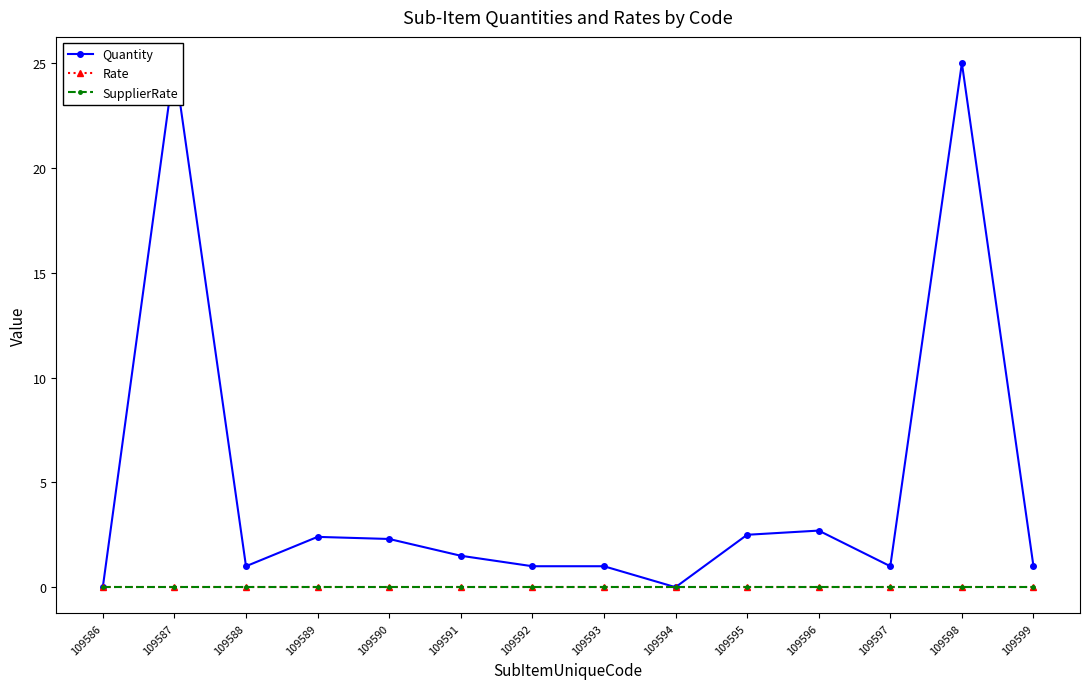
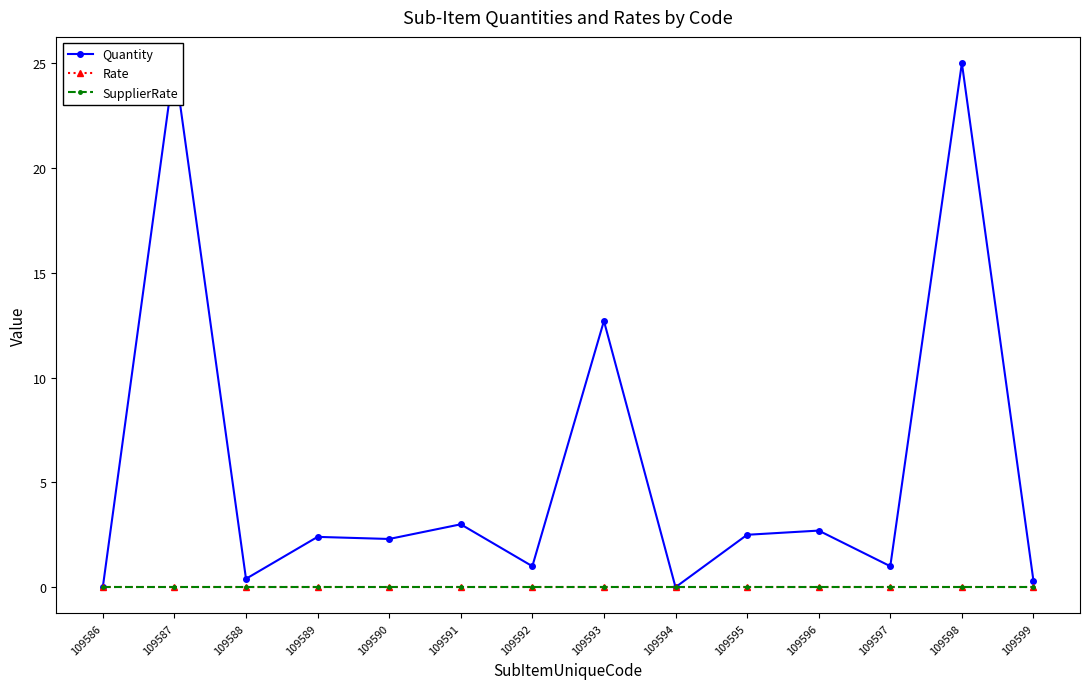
Quantity, 109588: 1.0 -> 0.4
Quantity, 109591: 1.5 -> 3.0
Quantity, 109593: 1.0 -> 12.7
Quantity, 109599: 1.0 -> 0.3
